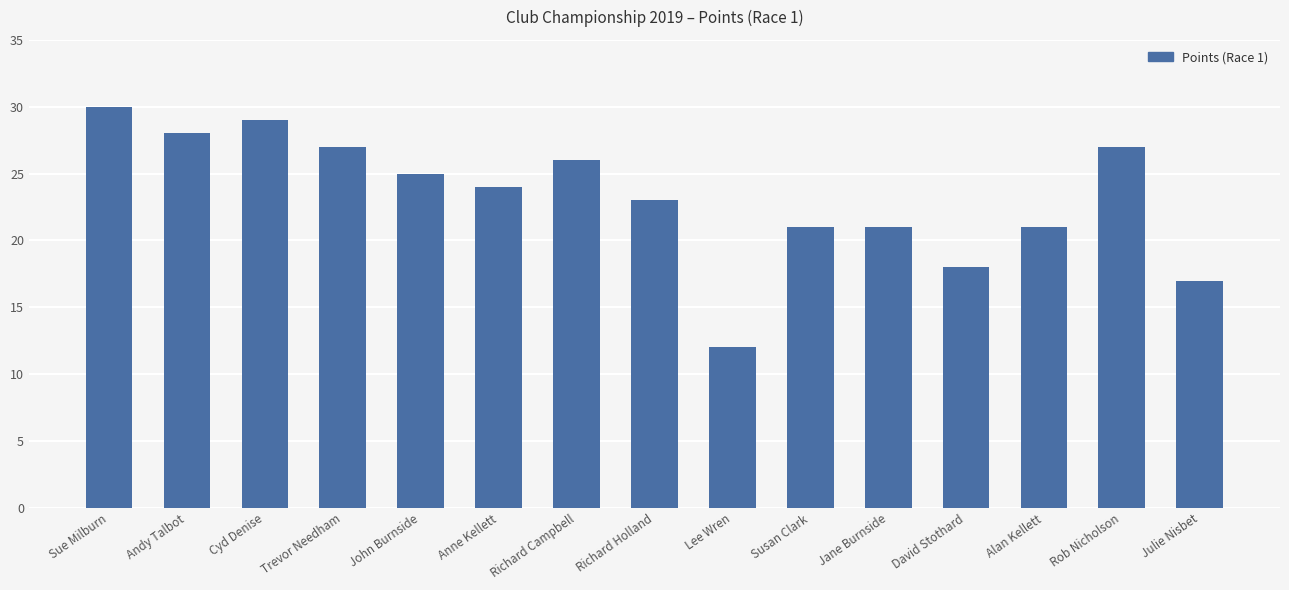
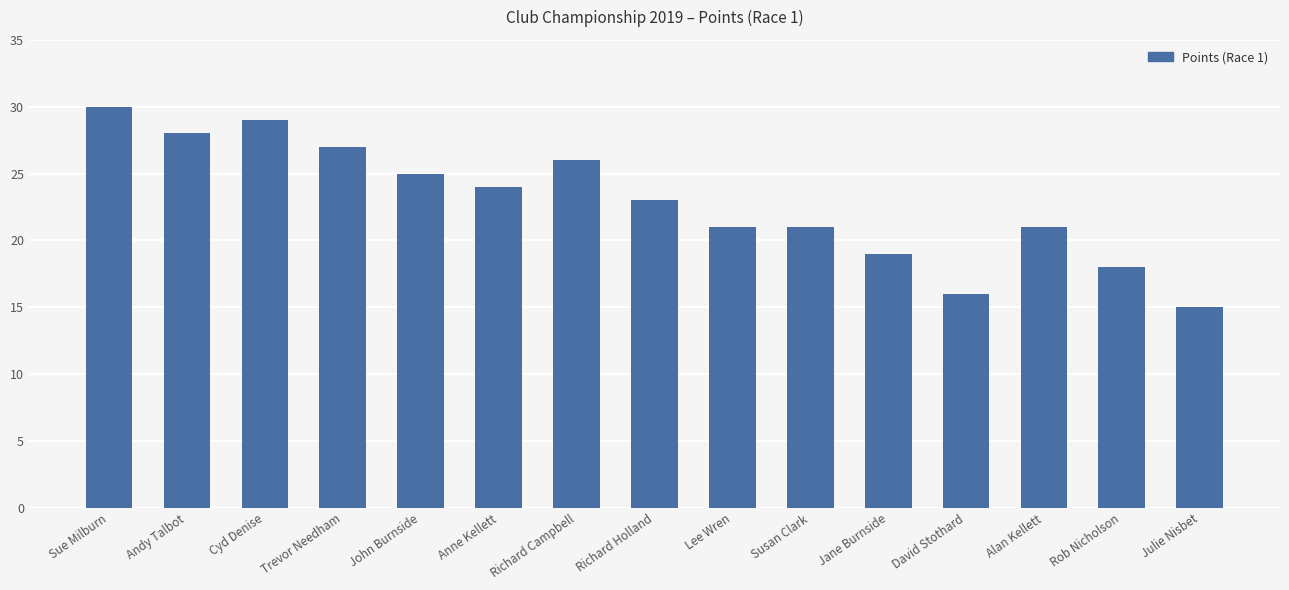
Lee Wren: 12 -> 21
Jane Burnside: 21 -> 19
David Stothard: 18 -> 16
Rob Nicholson: 27 -> 18
Julie Nisbet: 17 -> 15
